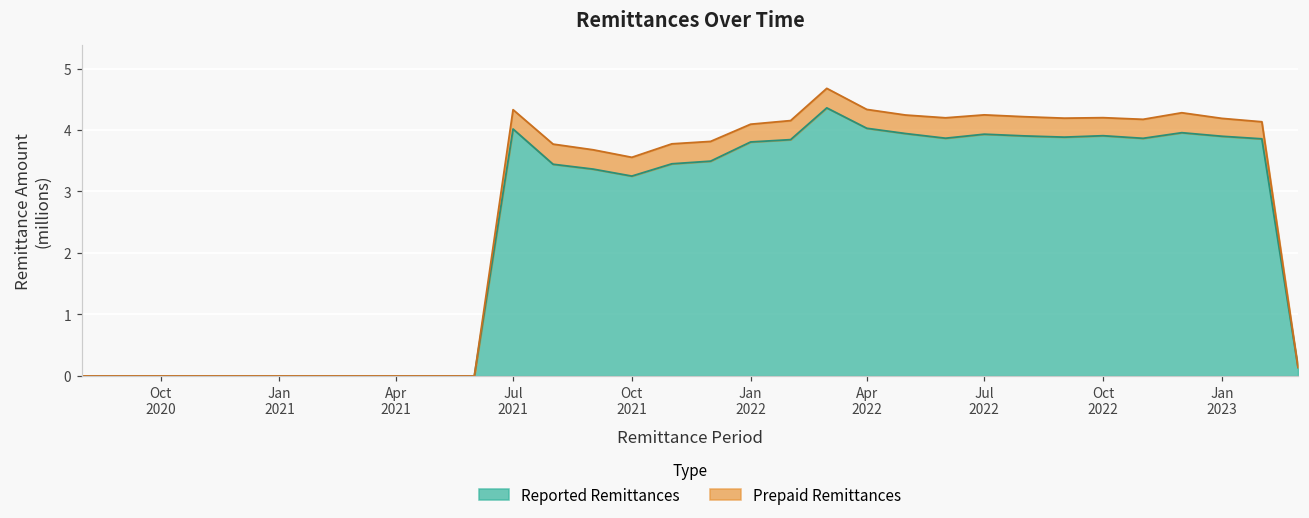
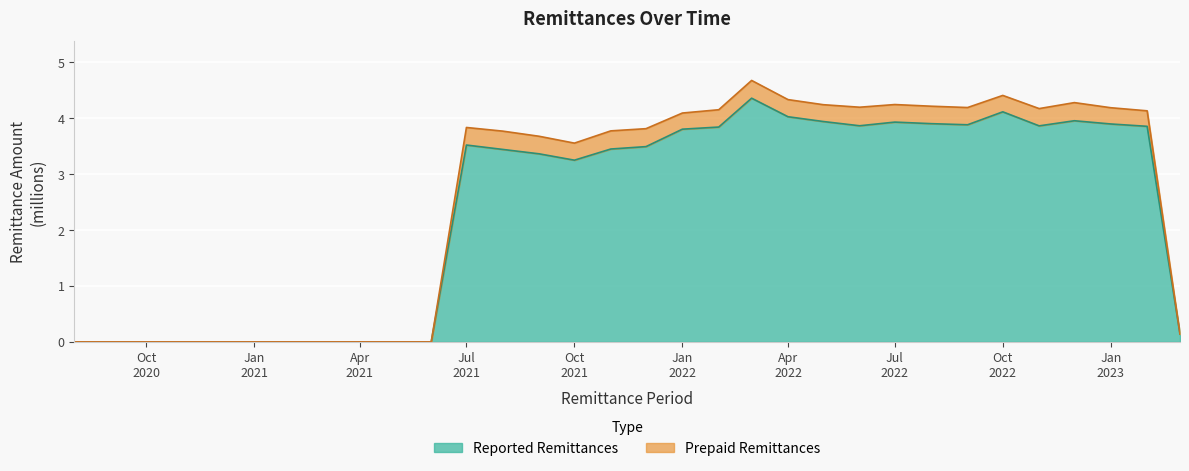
Reported Remittances, Jul 2021: 4.0 -> 3.5
Reported Remittances, Oct 2022: 3.9 -> 4.1
